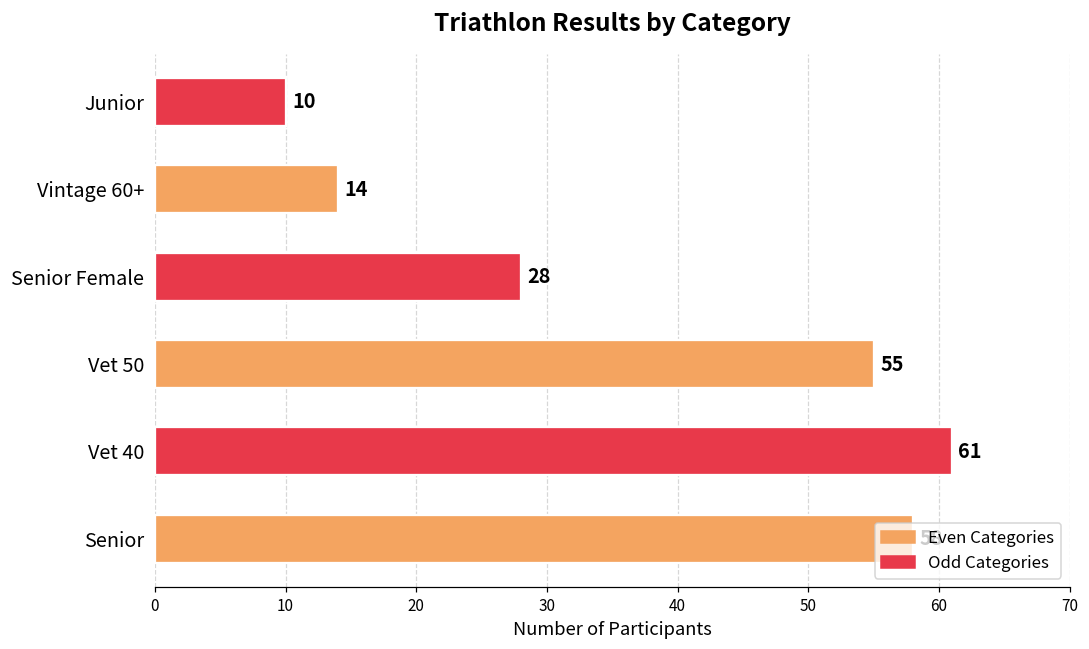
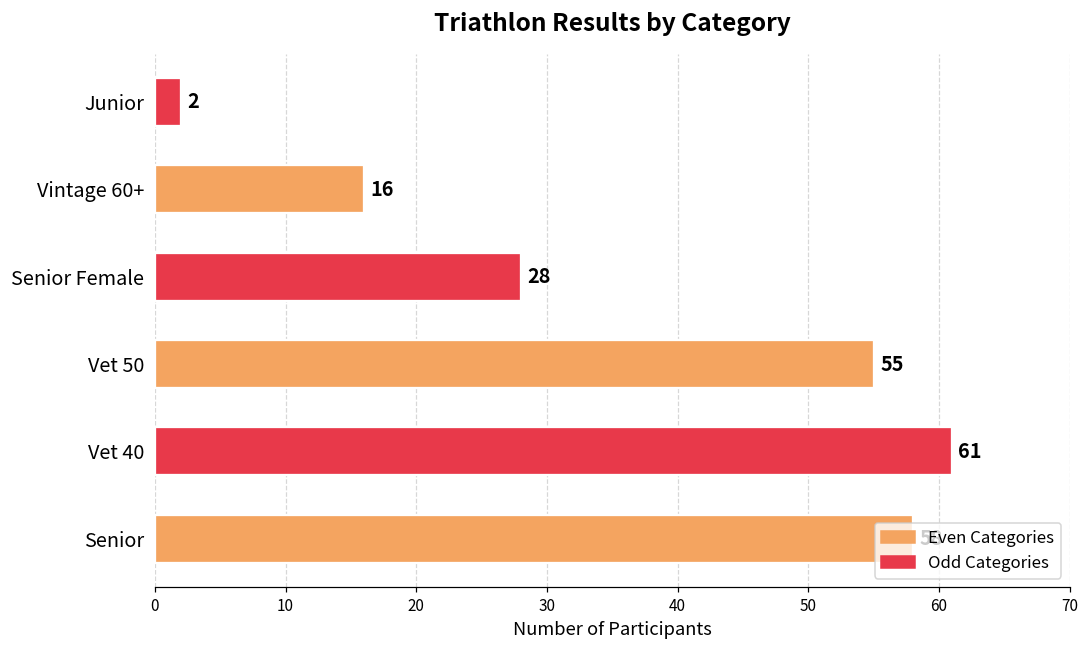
Junior: 10 -> 2
Vintage 60+: 14 -> 16
